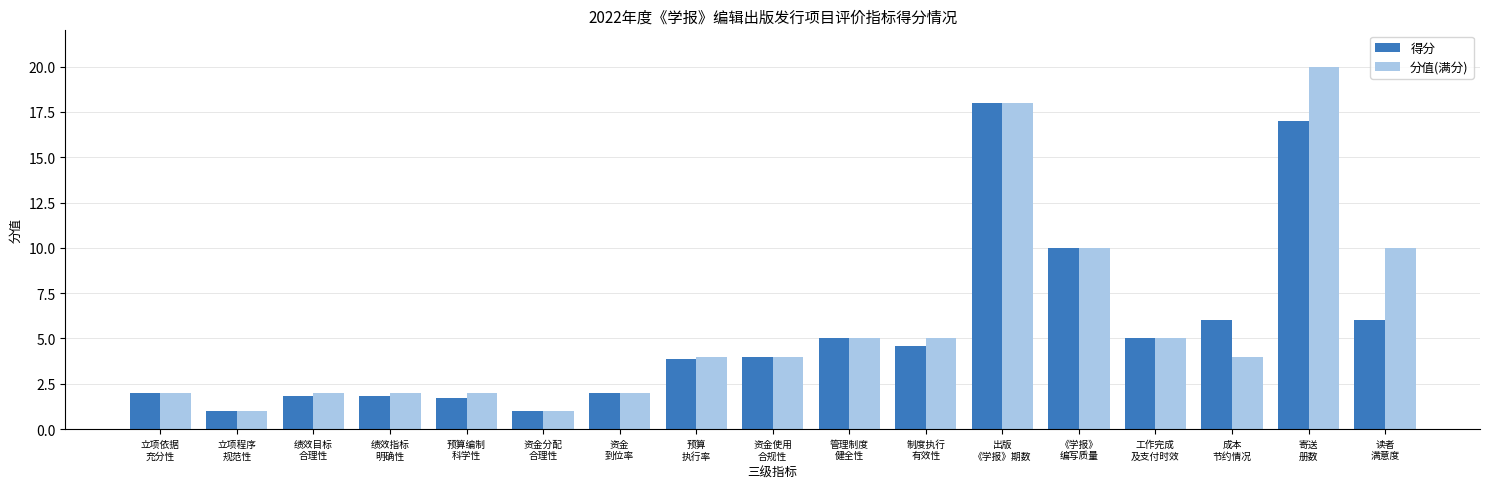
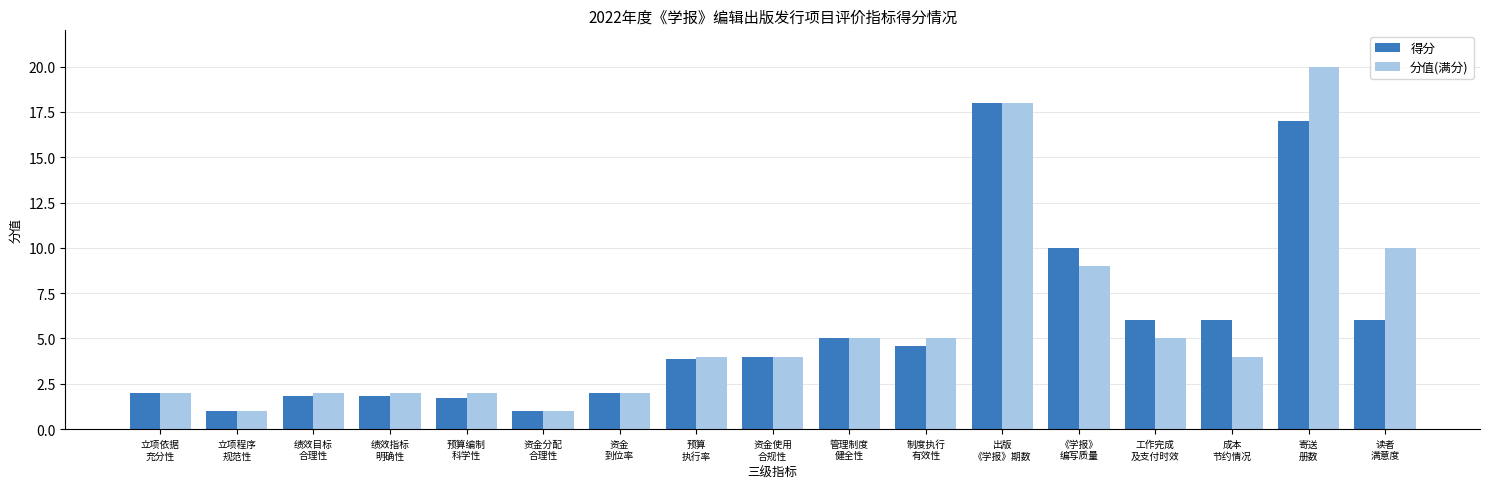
分值(满分), 《学报》 编写质量: 10 -> 9
得分, 工作完成 及支付时效: 5 -> 6
